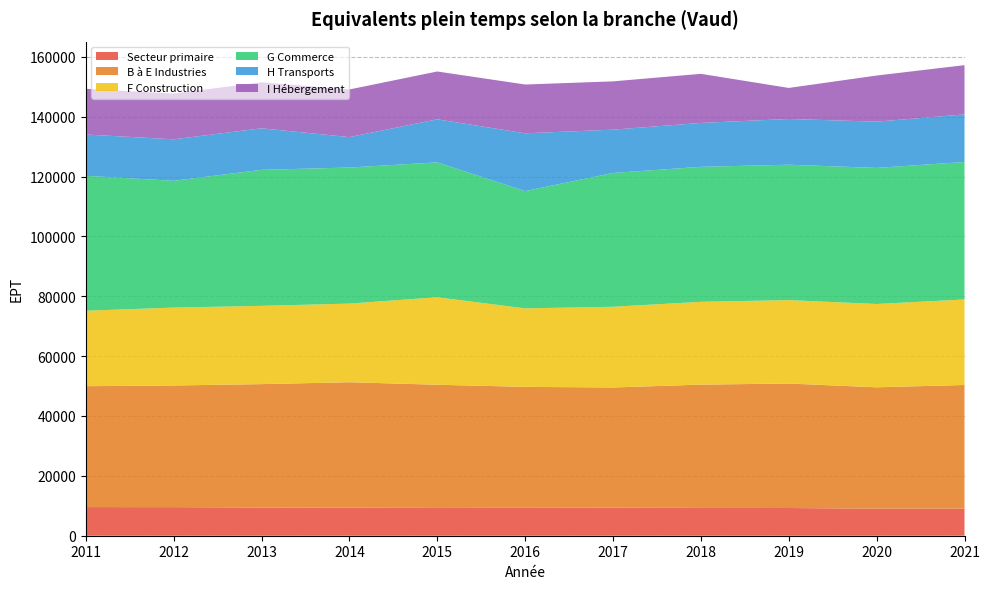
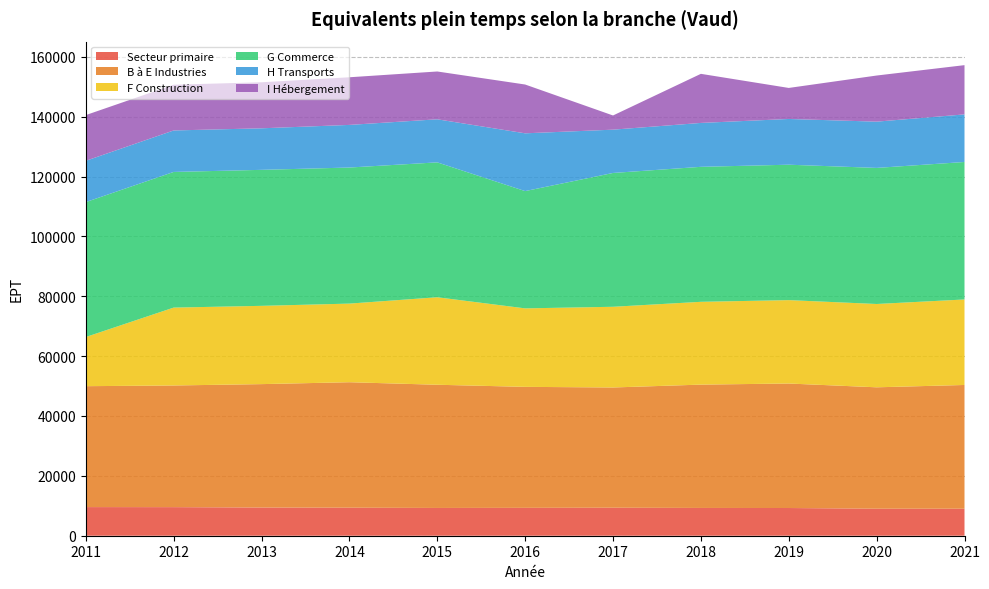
F Construction, 2011: 25000 -> 16000
G Commerce, 2012: 42000 -> 45000
H Transports, 2014: 10000 -> 14000
I Hébergement, 2017: 16000 -> 5000
